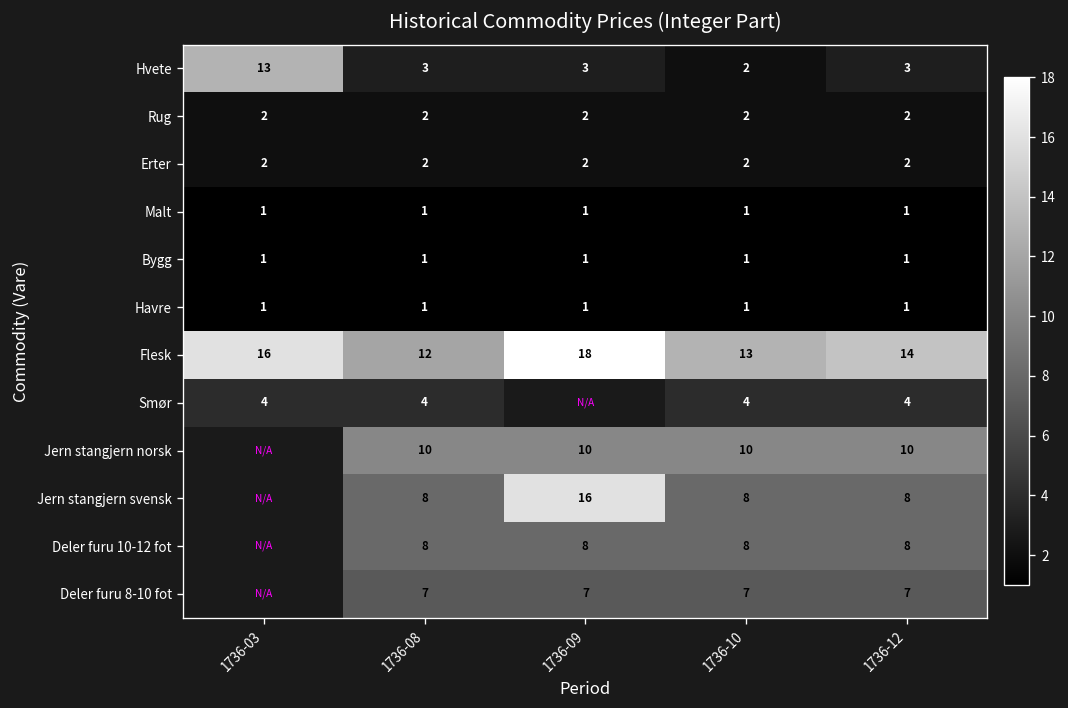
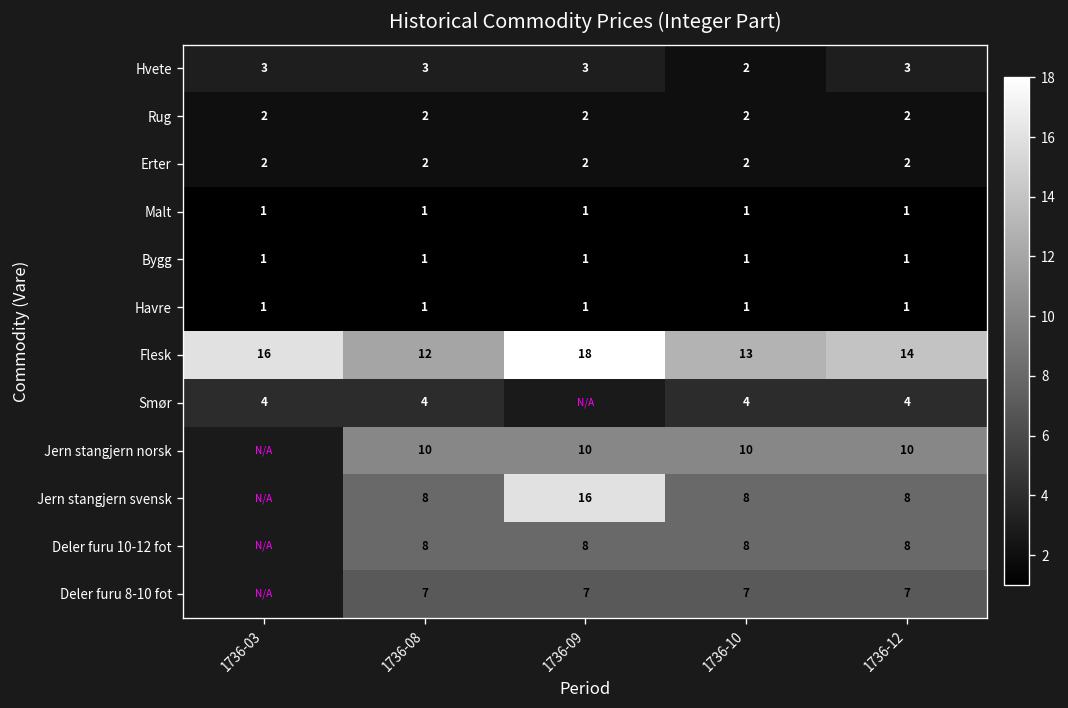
Hvete, 1736-03: 13 -> 3
